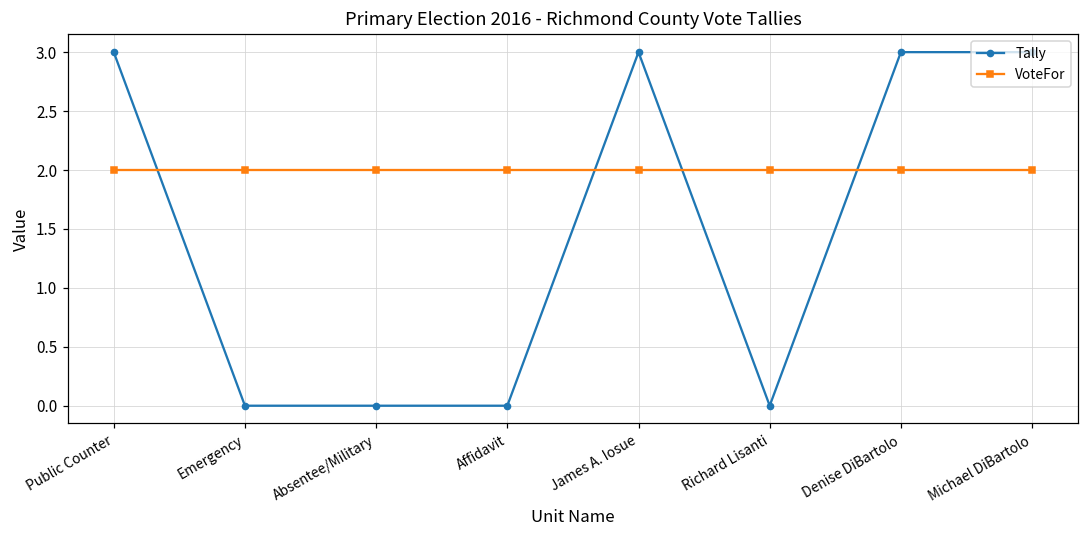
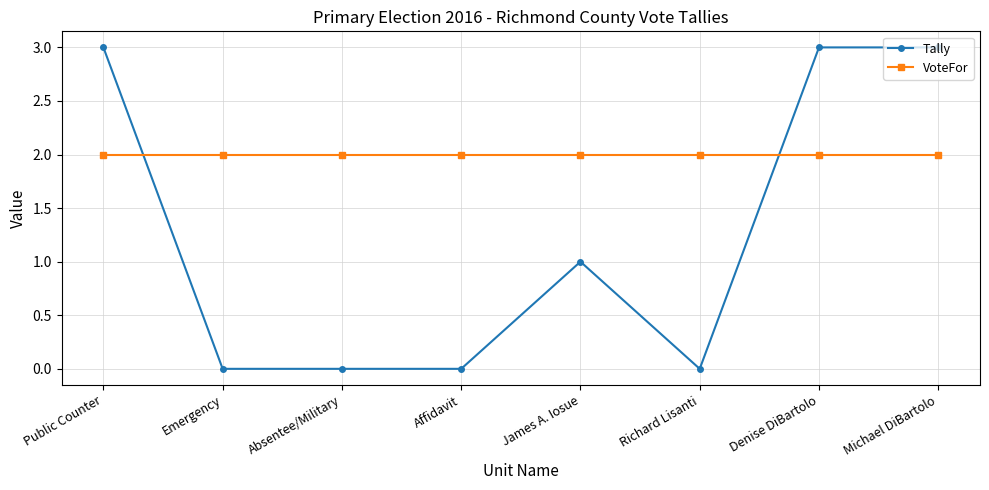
Tally, James A. Iosue: 3 -> 1
